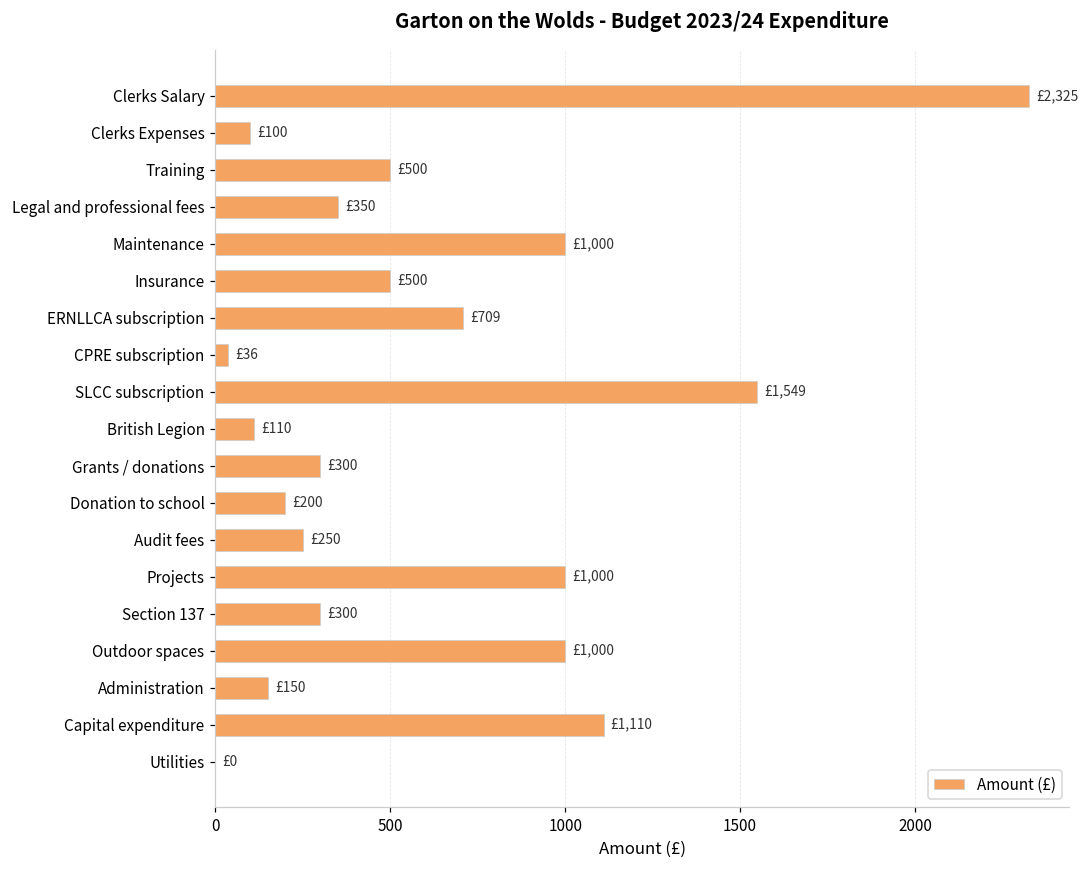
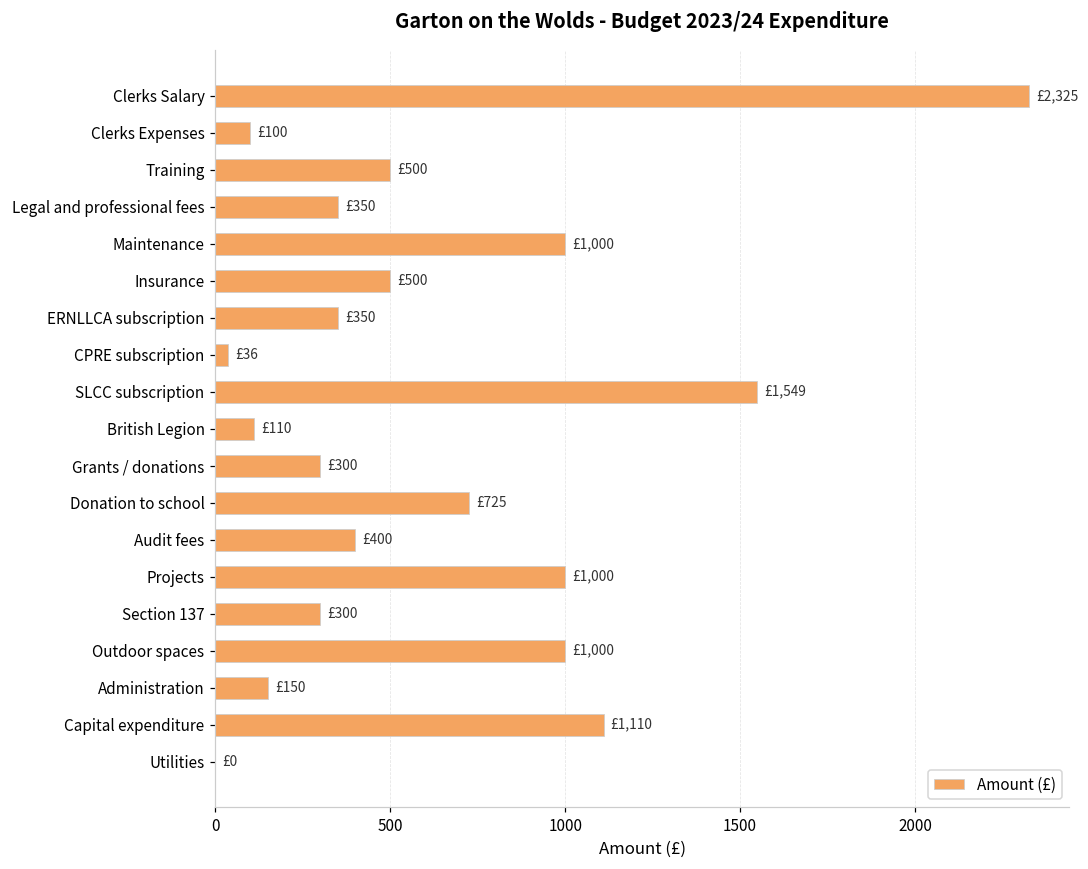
ERNLLCA subscription: £709 -> £350
Donation to school: £200 -> £725
Audit fees: £250 -> £400
